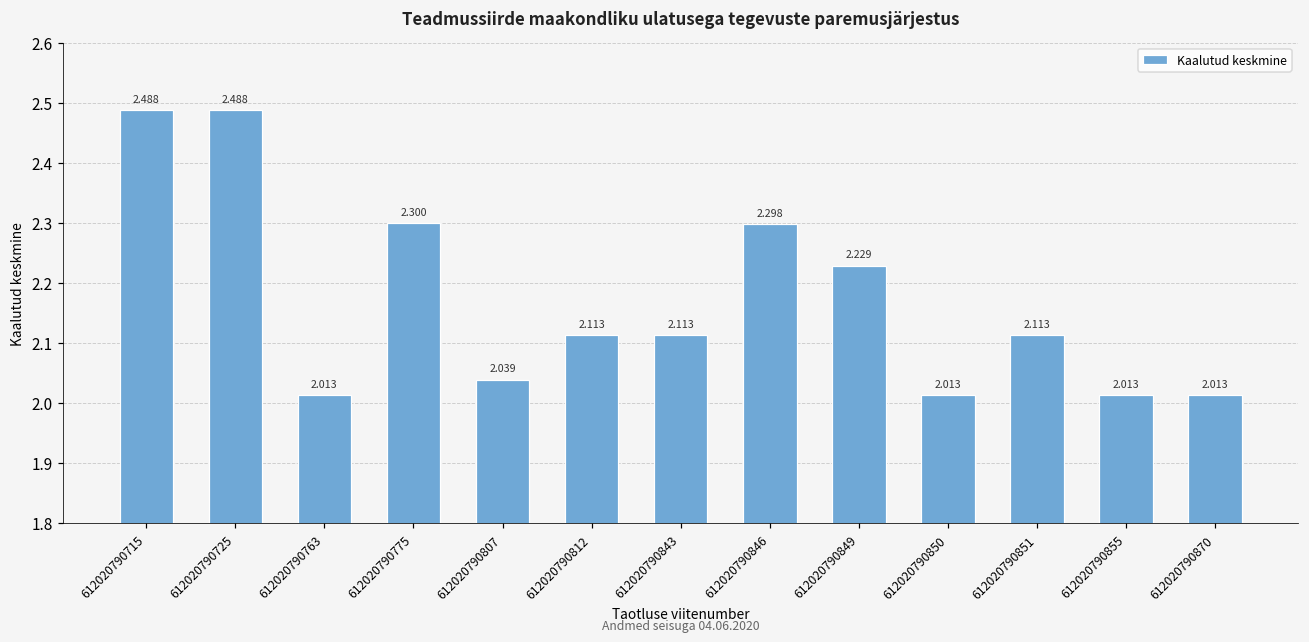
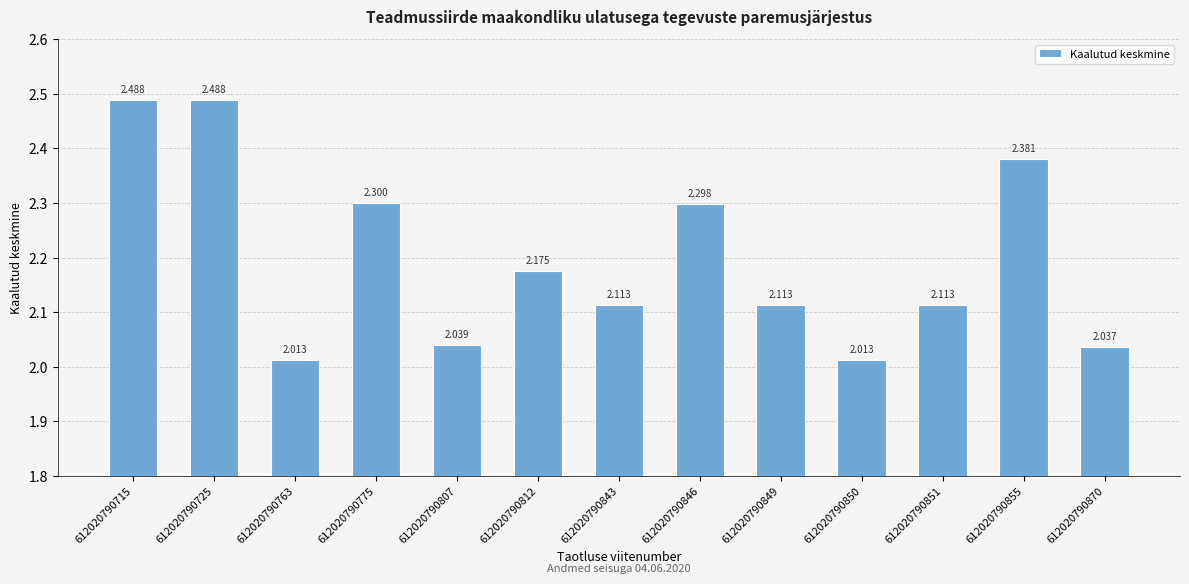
612020790812: 2.113 -> 2.175
612020790849: 2.229 -> 2.113
612020790855: 2.013 -> 2.381
612020790870: 2.013 -> 2.037
